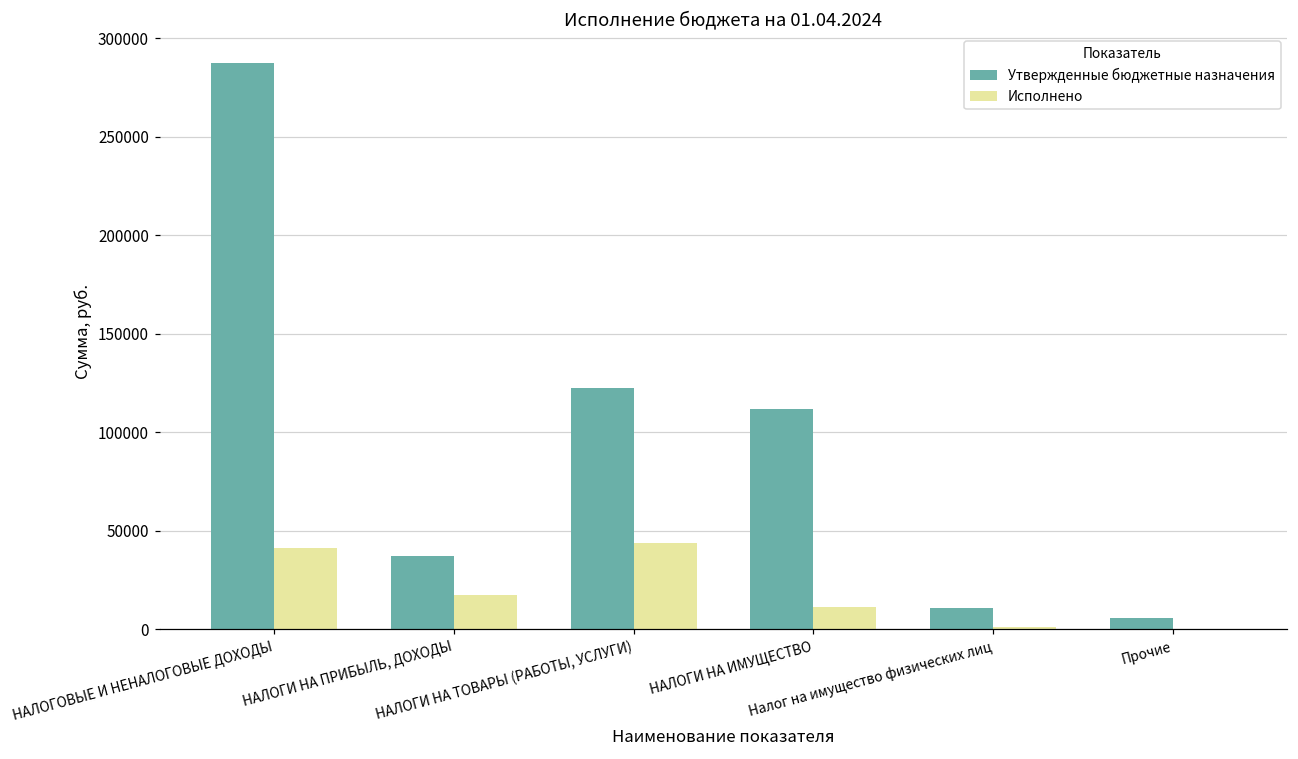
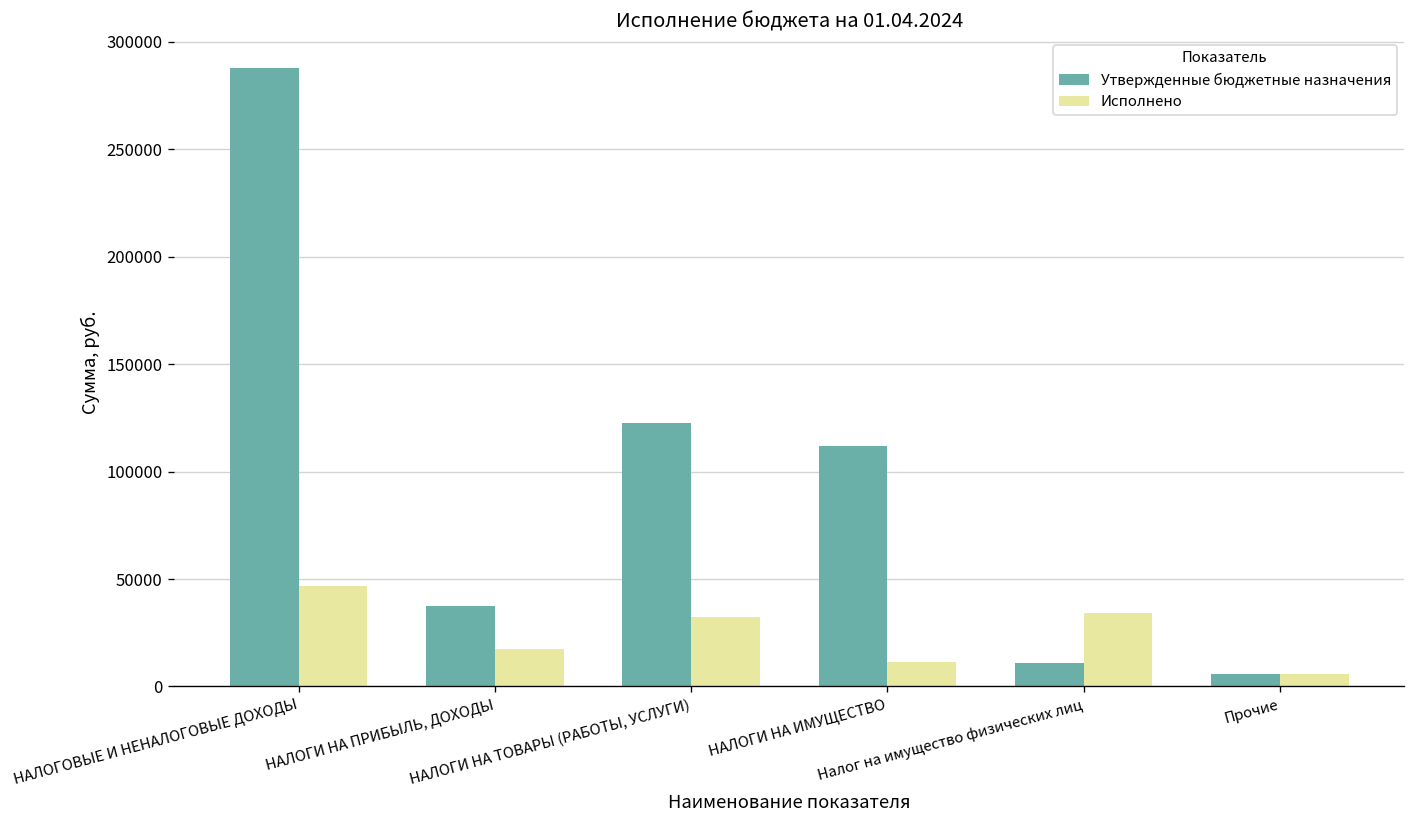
Исполнено, НАЛОГОВЫЕ И НЕНАЛОГОВЫЕ ДОХОДЫ: 41000 -> 47000
Исполнено, НАЛОГИ НА ТОВАРЫ (РАБОТЫ, УСЛУГИ): 44000 -> 32000
Исполнено, Налог на имущество физических лиц: 1000 -> 34000
Исполнено, Прочие: 0 -> 6000
